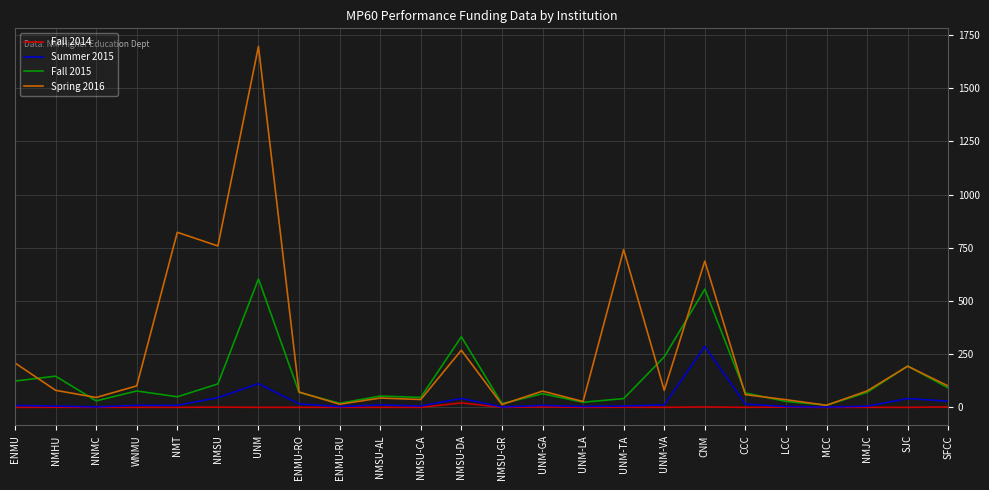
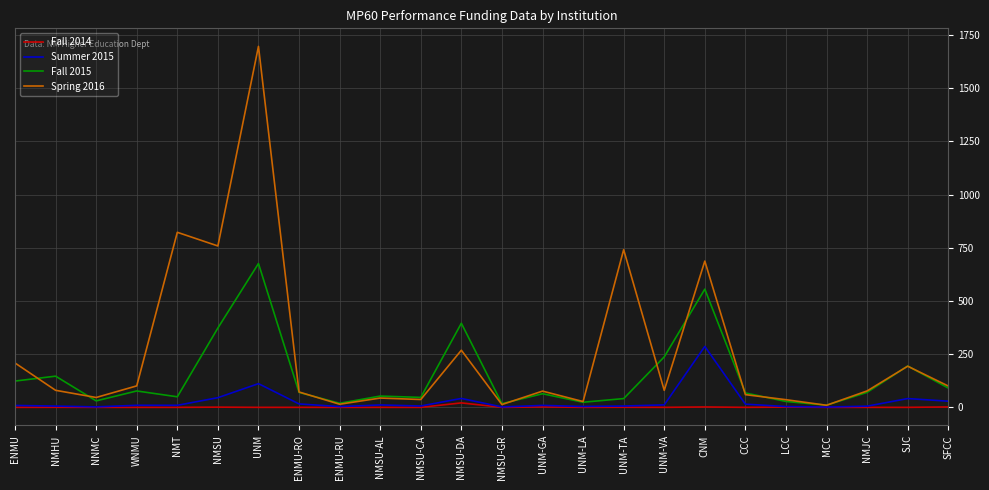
Fall 2015, NMSU: 110 -> 370
Fall 2015, UNM: 600 -> 680
Fall 2015, NMSU-DA: 330 -> 400
